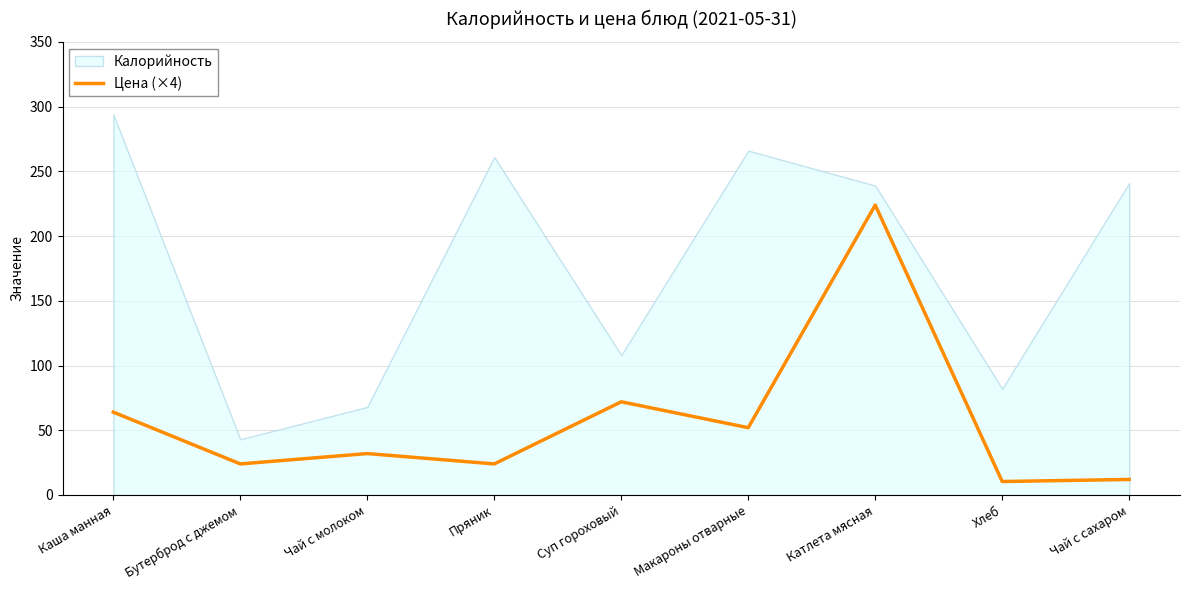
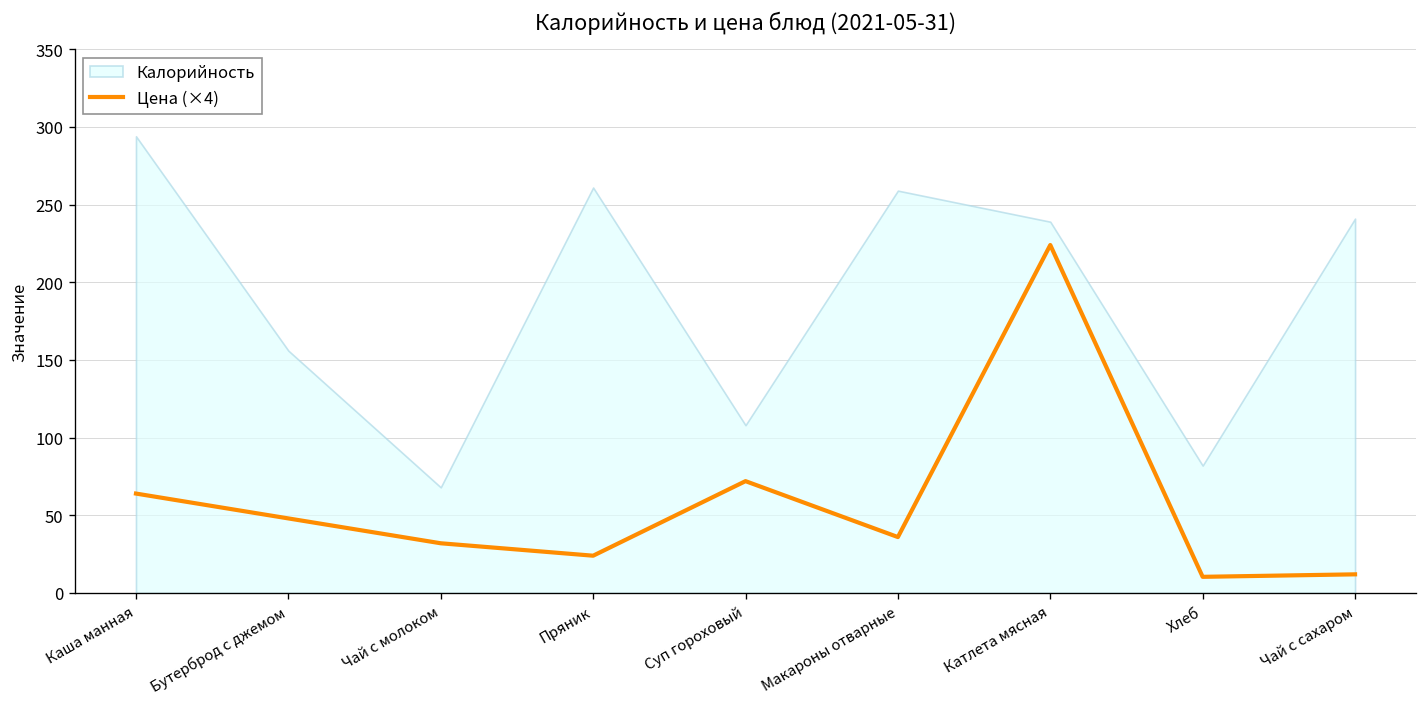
Цена (×4), Бутерброд с джемом: 24 -> 48
Калорийность, Бутерброд с джемом: 43 -> 156
Цена (×4), Макароны отварные: 52 -> 36
Калорийность, Макароны отварные: 266 -> 259
